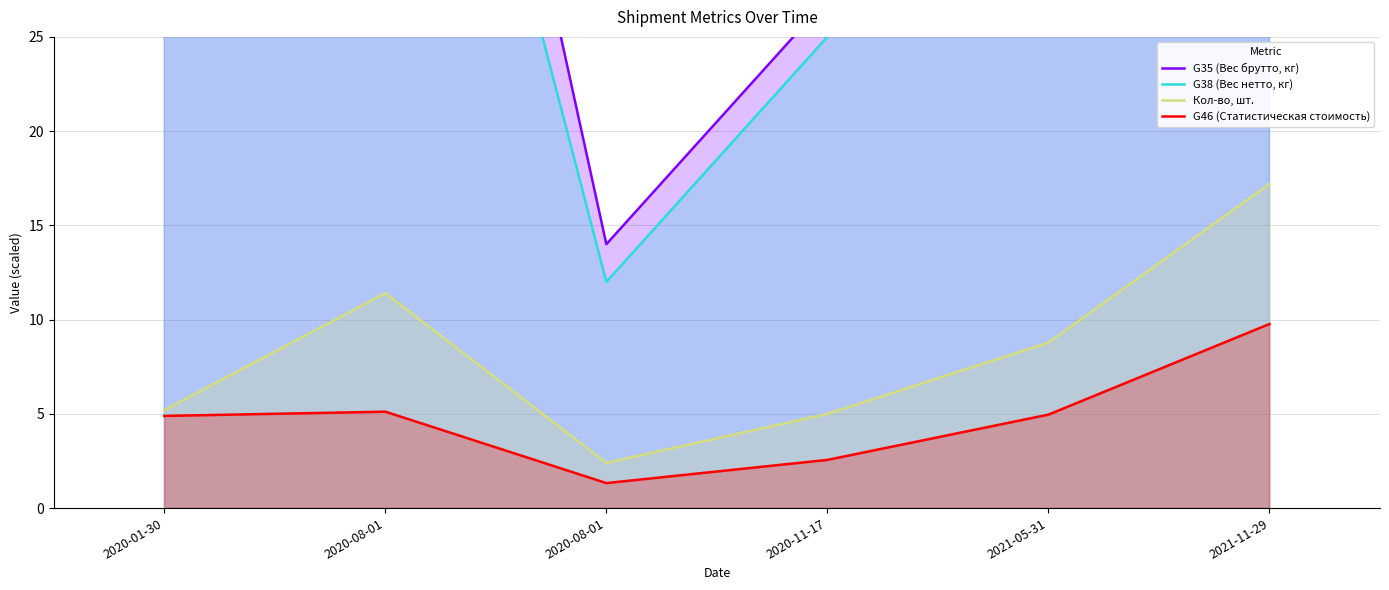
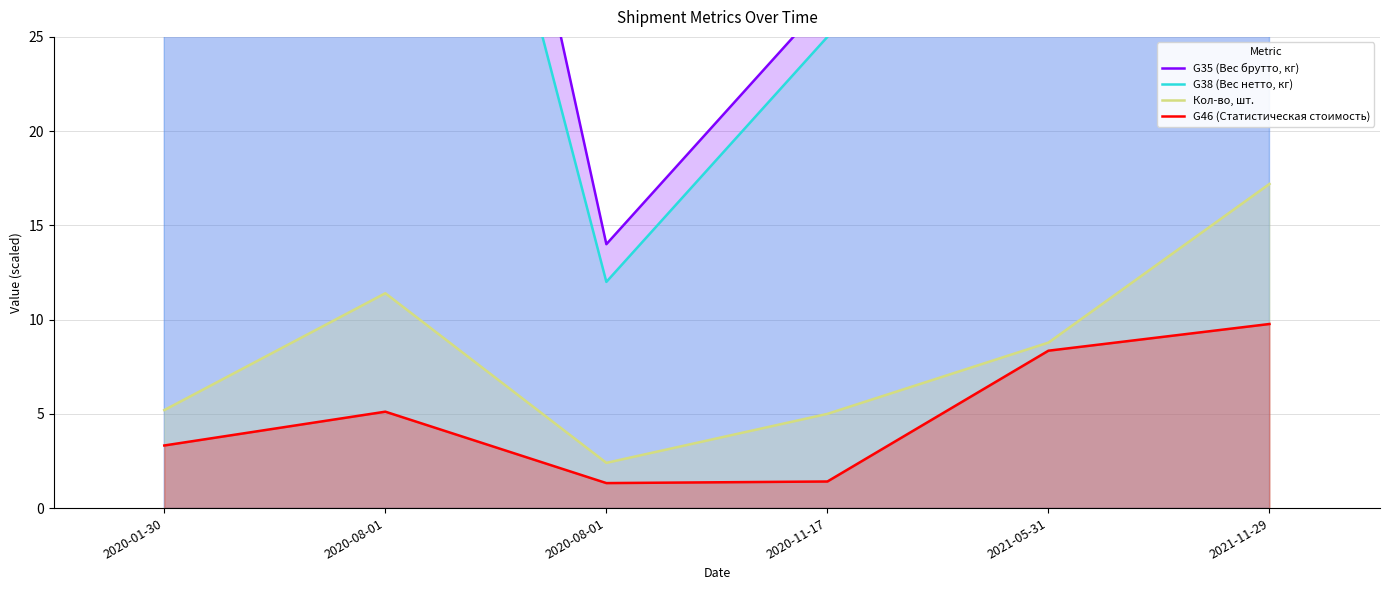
G46 (Статистическая стоимость), 2020-01-30: 4.9 -> 3.3
G46 (Статистическая стоимость), 2020-11-17: 2.6 -> 1.4
G46 (Статистическая стоимость), 2021-05-31: 5.0 -> 8.4
